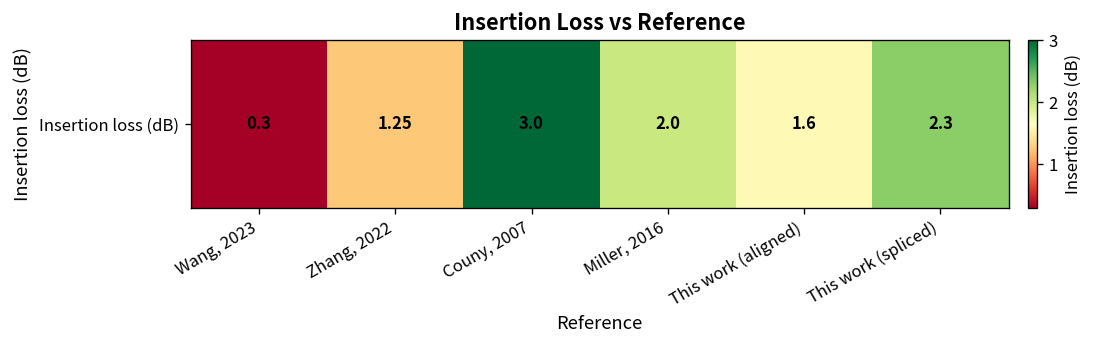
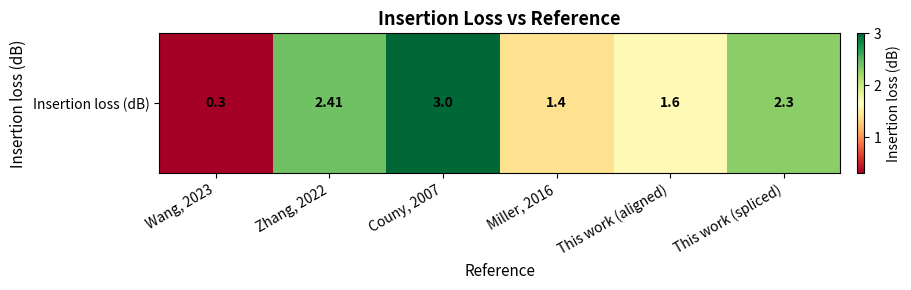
Insertion loss (dB), Zhang, 2022: 1.25 -> 2.41
Insertion loss (dB), Miller, 2016: 2.0 -> 1.4
